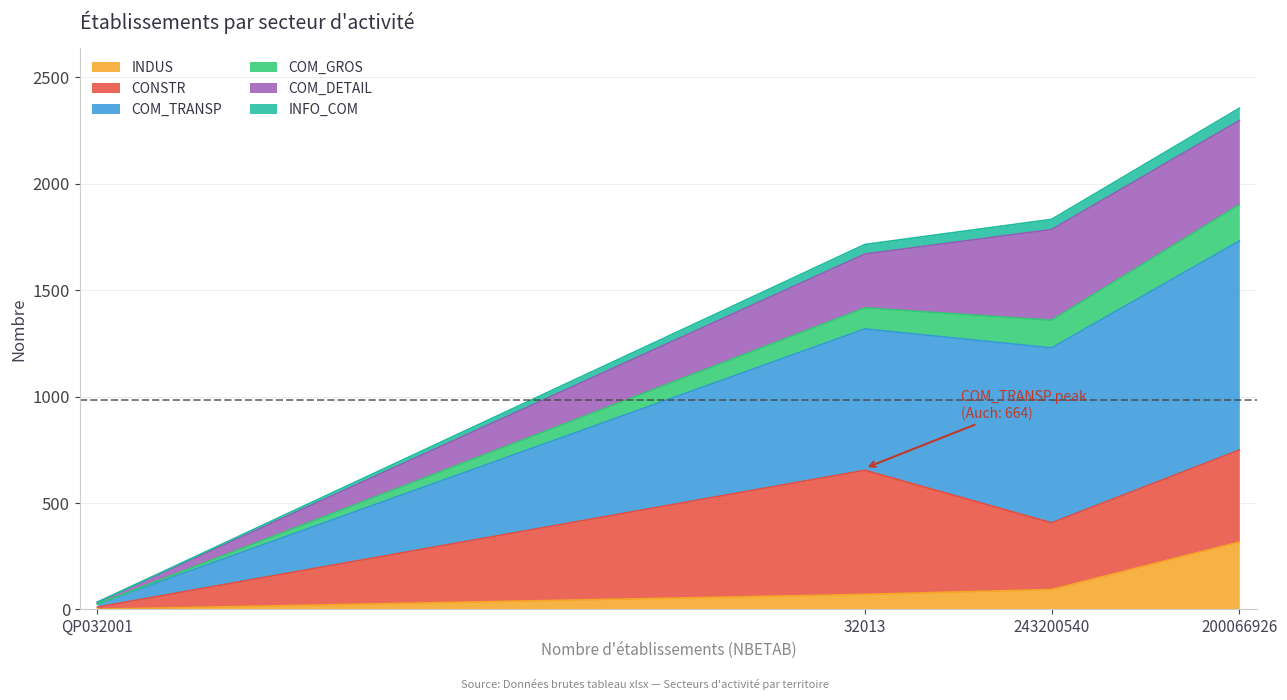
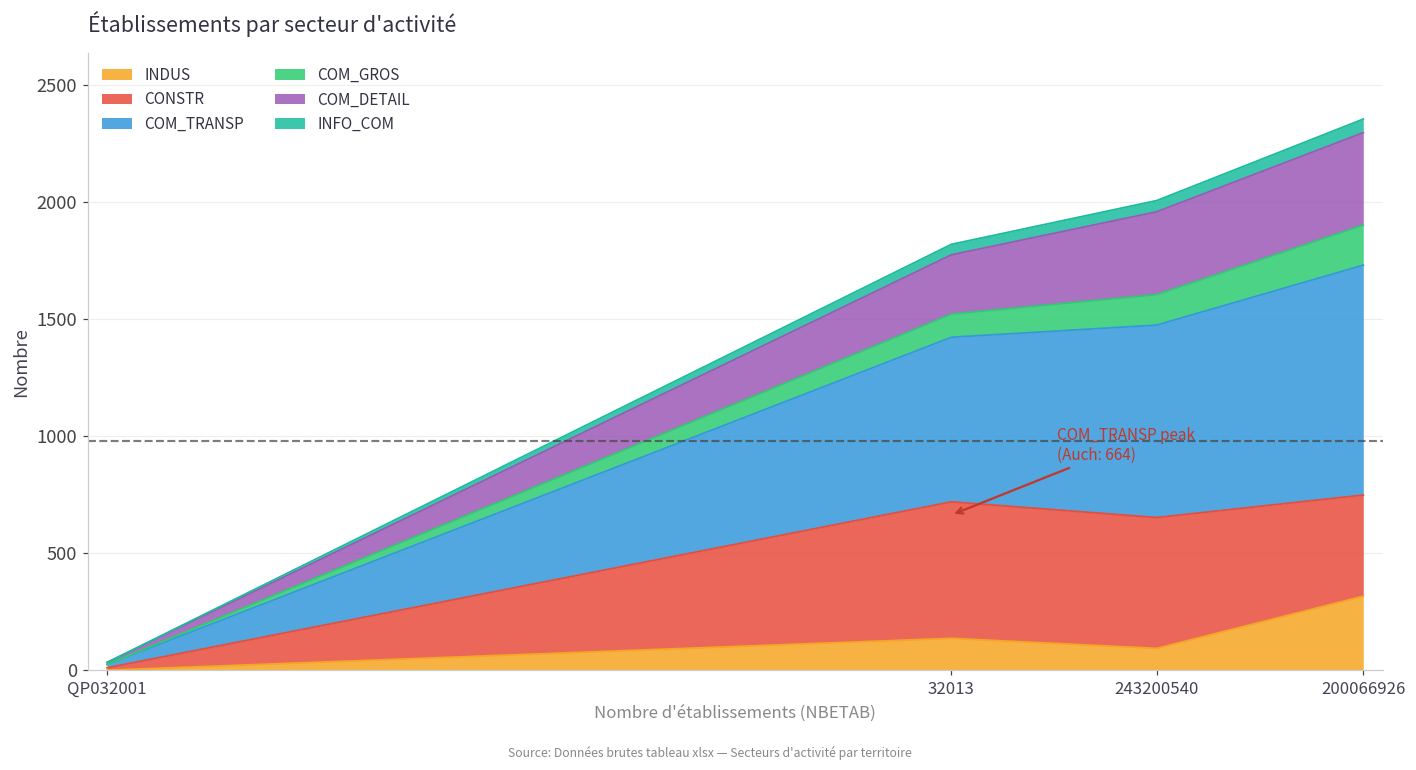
INDUS, 32013: 70 -> 140
COM_TRANSP, 32013: 660 -> 700
CONSTR, 243200540: 310 -> 560
COM_DETAIL, 243200540: 430 -> 350
